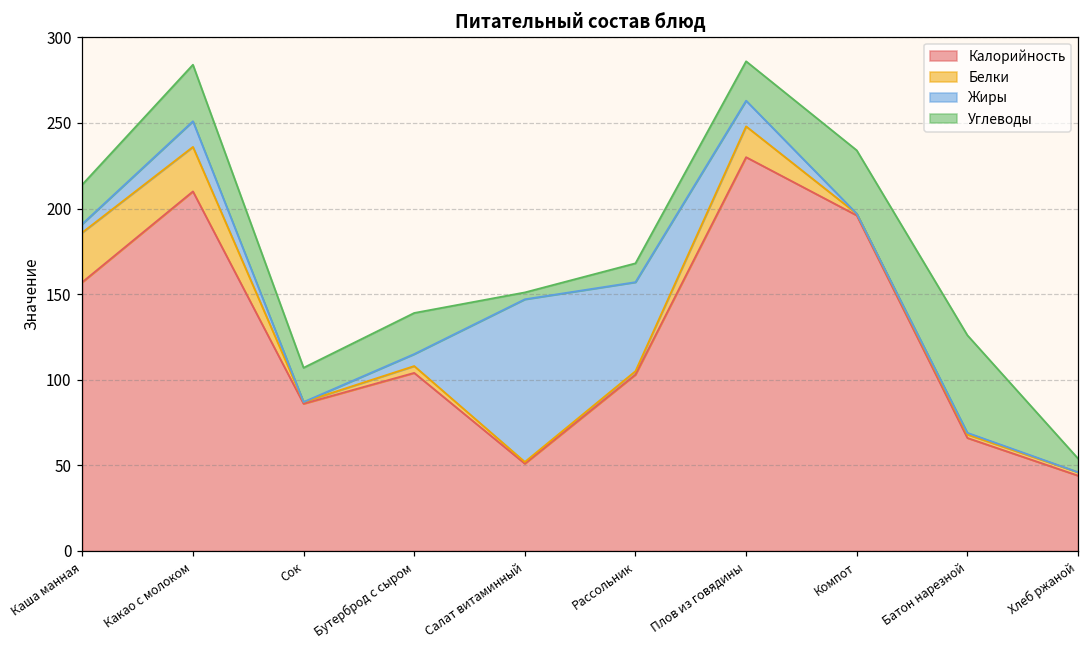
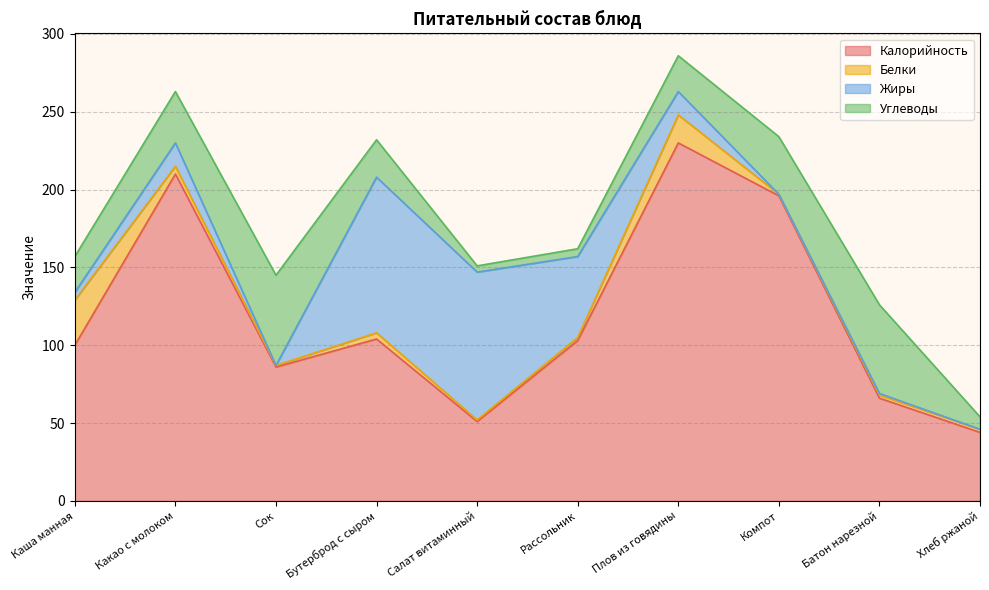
Калорийность, Каша манная: 157 -> 100
Белки, Какао с молоком: 26 -> 5
Углеводы, Сок: 20 -> 58
Жиры, Бутерброд с сыром: 7 -> 100
Углеводы, Рассольник: 11 -> 5
